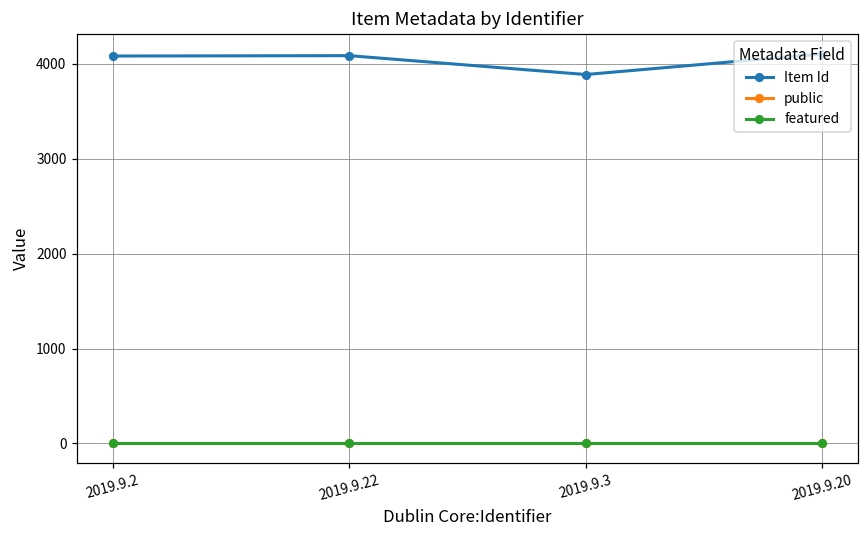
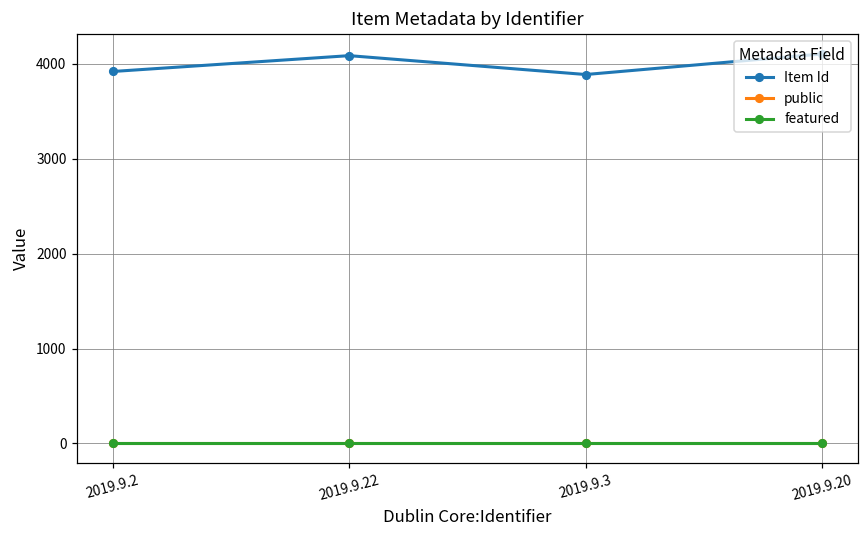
Item Id, 2019.9.2: 4100 -> 3900
